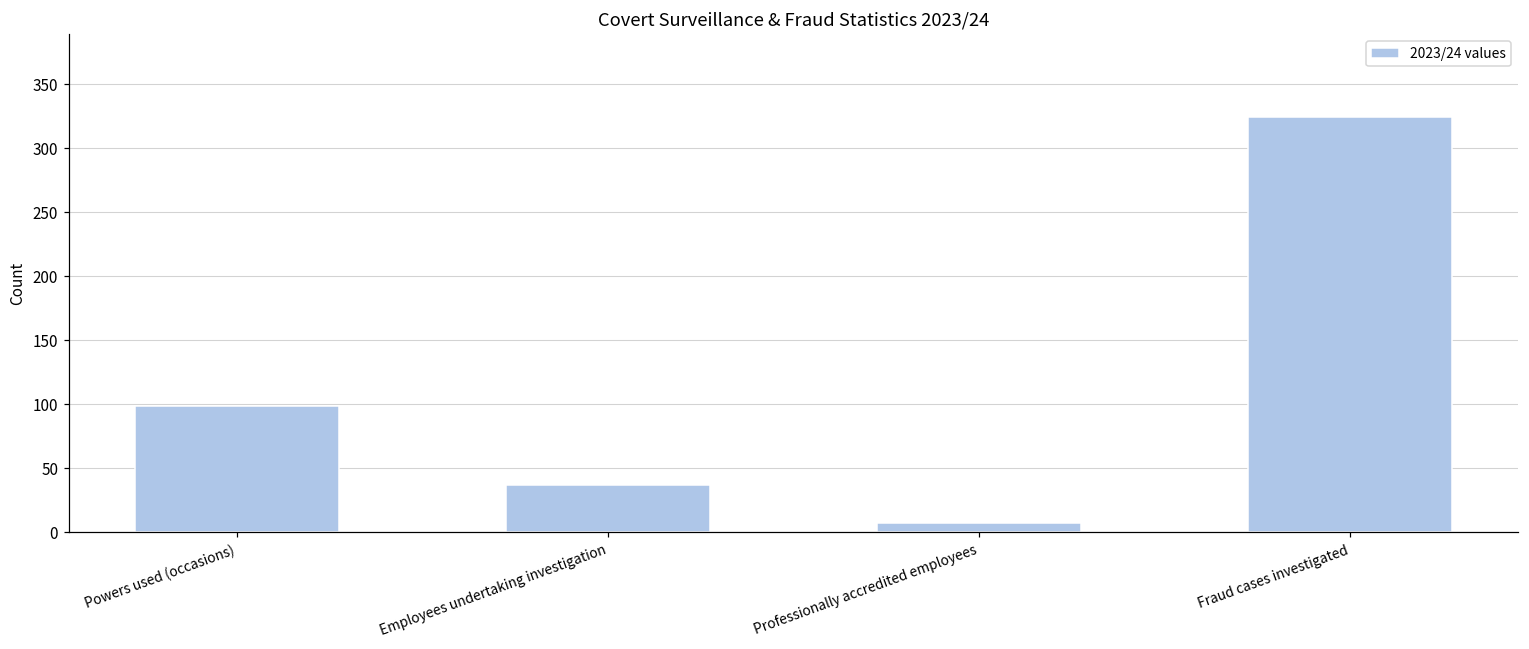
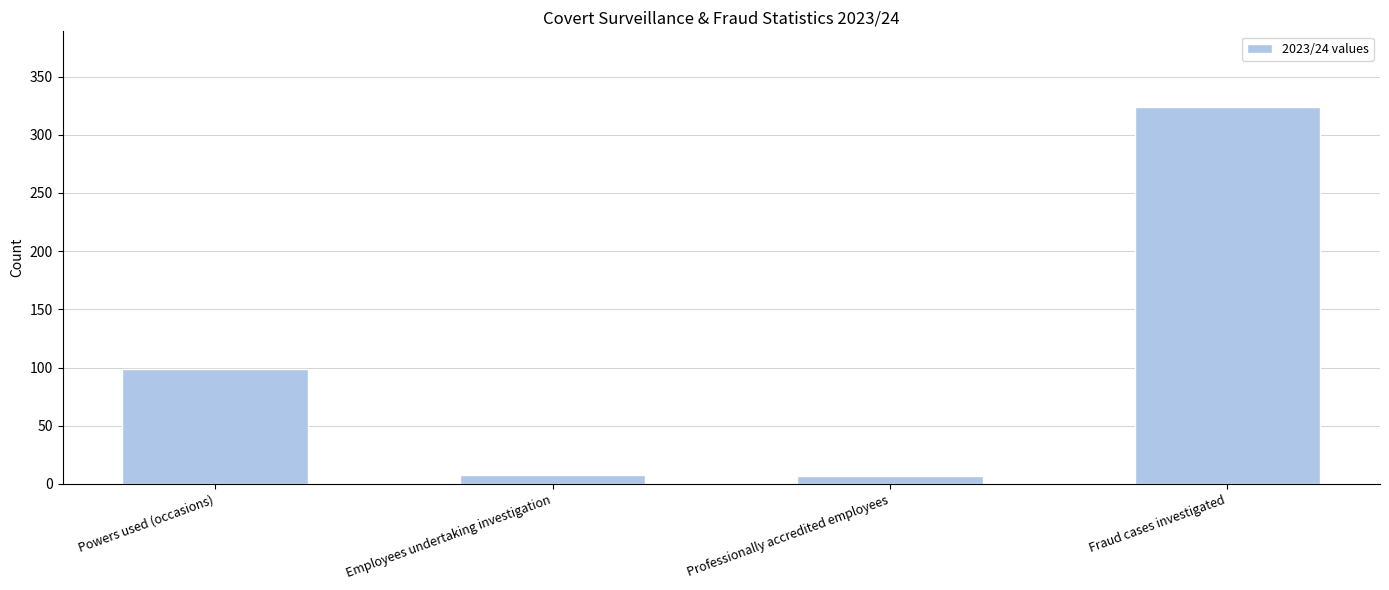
Employees undertaking investigation: 37 -> 8
